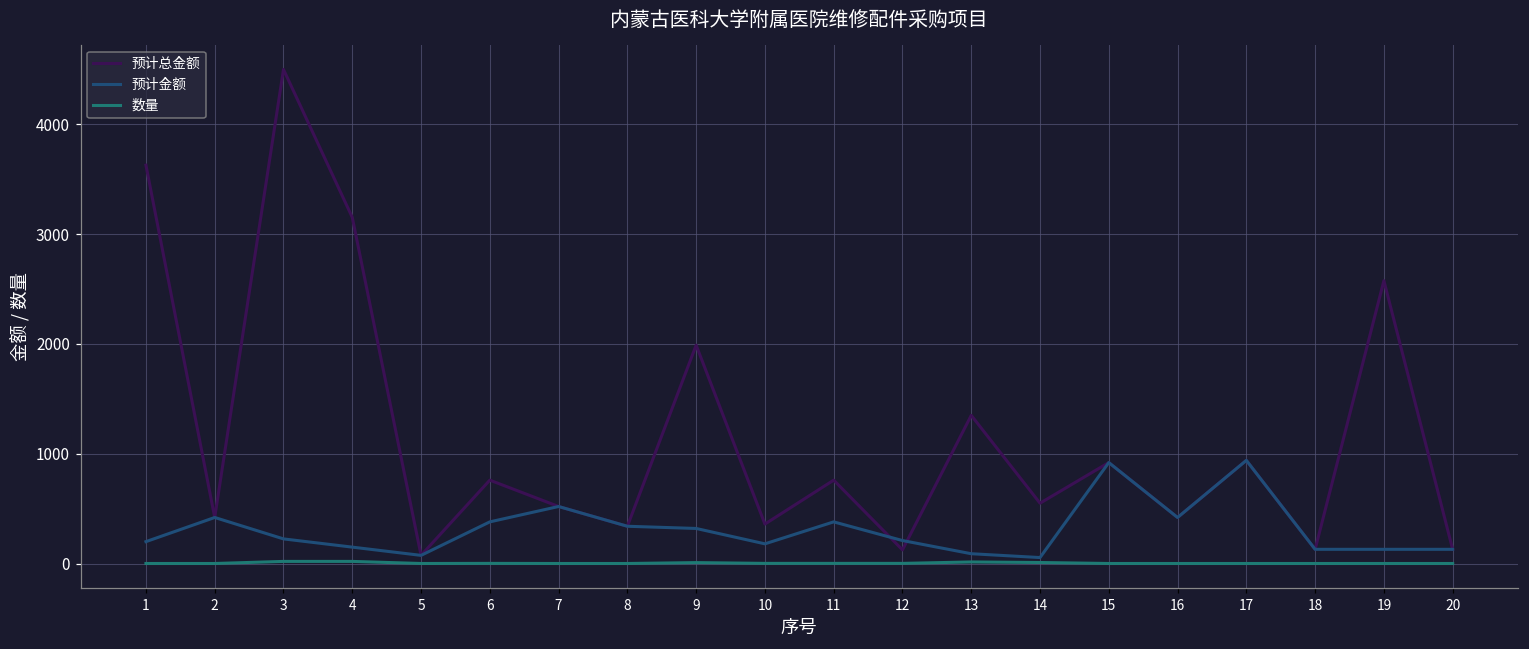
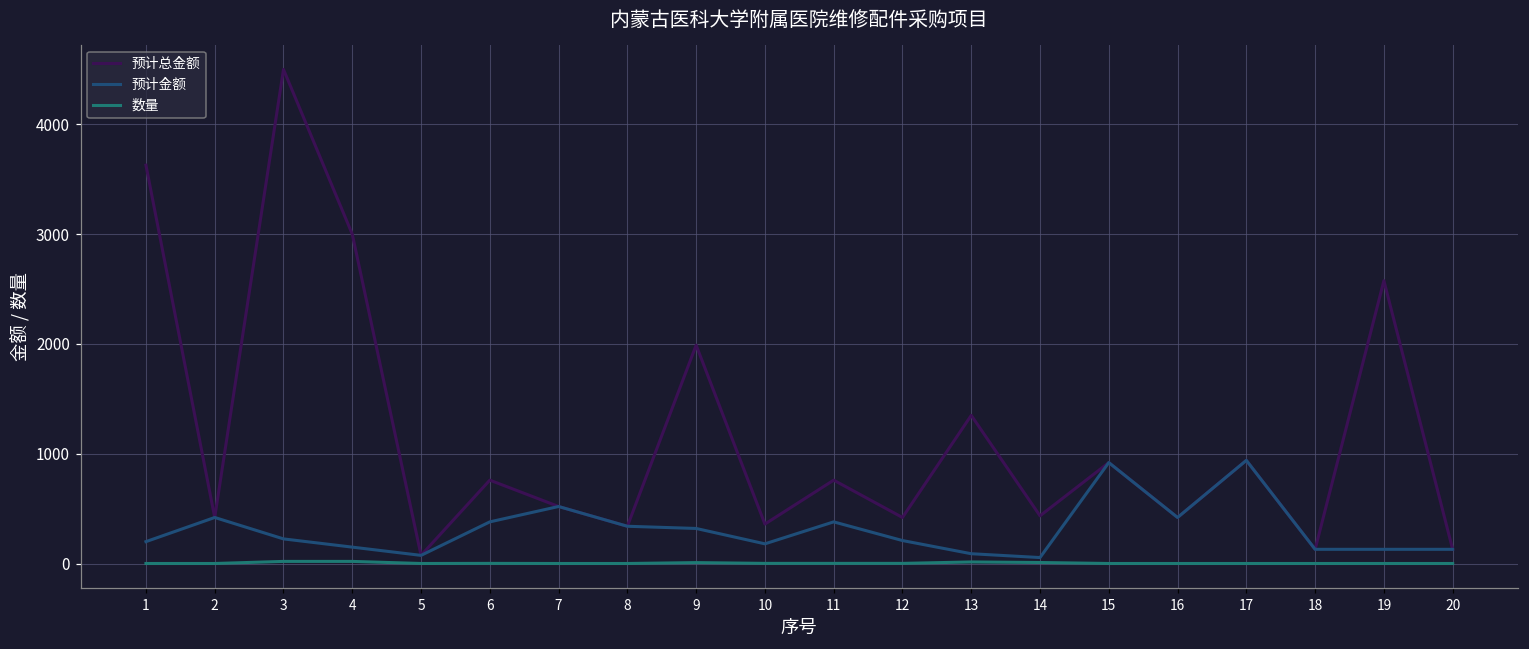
预计总金额, 4: 3200 -> 3000
预计总金额, 12: 100 -> 400
预计总金额, 14: 600 -> 400
